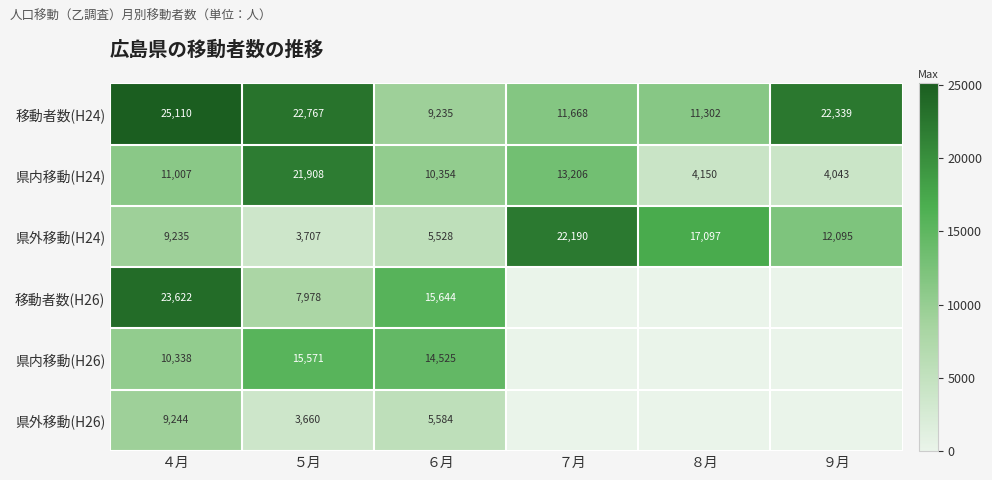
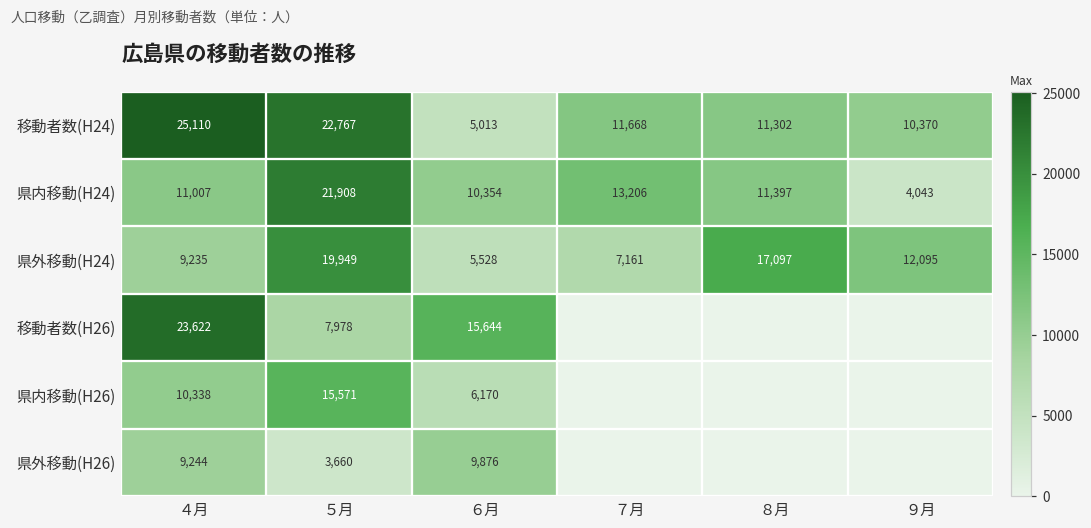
移動者数(H24), ６月: 9,235 -> 5,013
移動者数(H24), ９月: 22,339 -> 10,370
県内移動(H24), ８月: 4,150 -> 11,397
県外移動(H24), ５月: 3,707 -> 19,949
県外移動(H24), ７月: 22,190 -> 7,161
県内移動(H26), ６月: 14,525 -> 6,170
県外移動(H26), ６月: 5,584 -> 9,876
